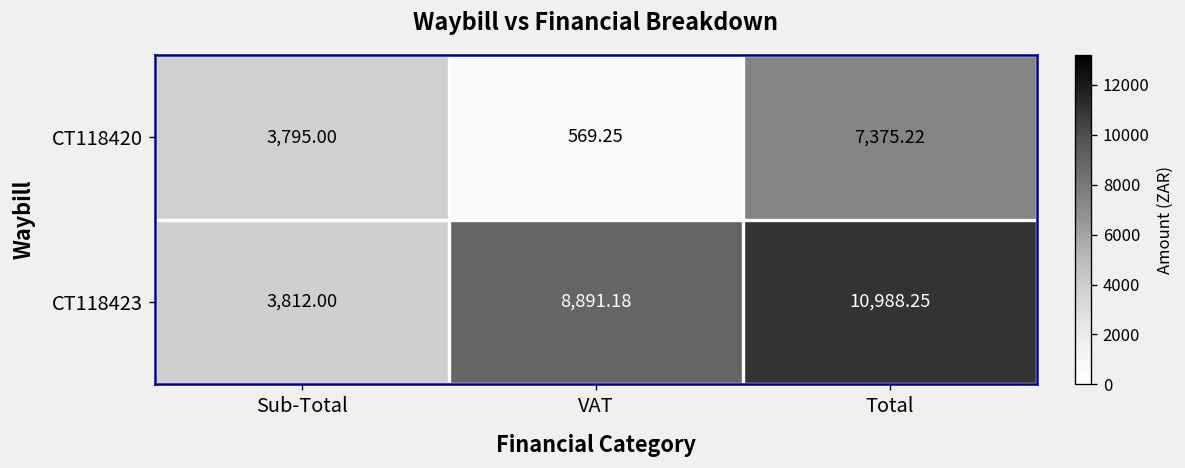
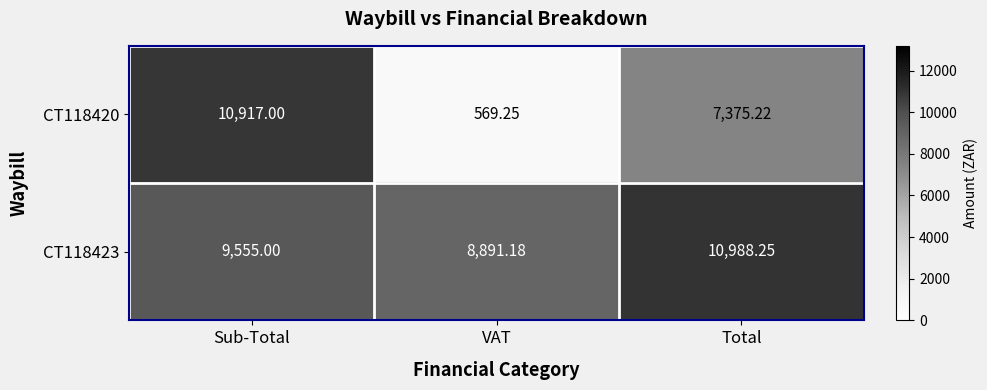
CT118420, Sub-Total: 3,795.00 -> 10,917.00
CT118423, Sub-Total: 3,812.00 -> 9,555.00
